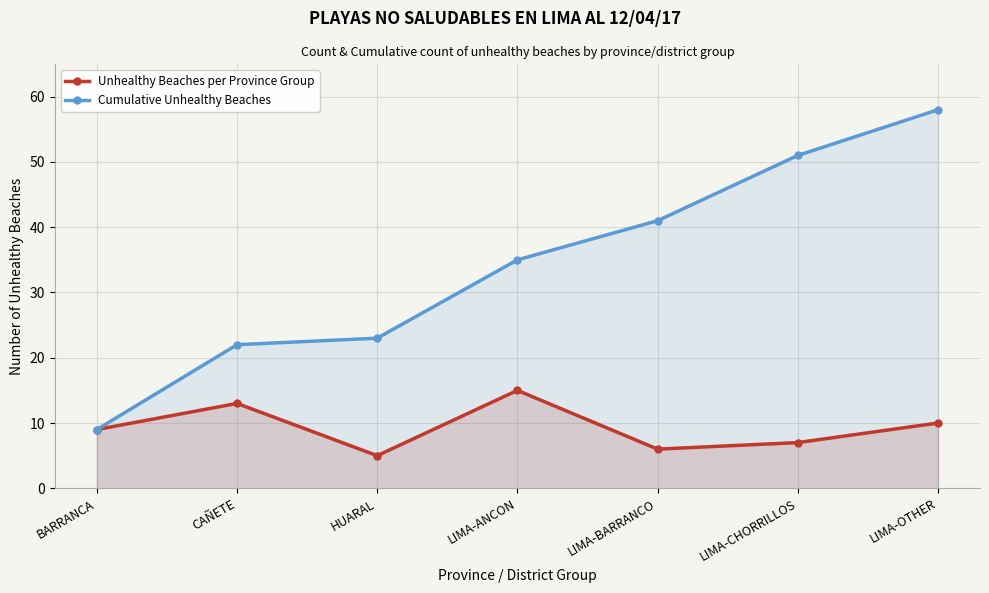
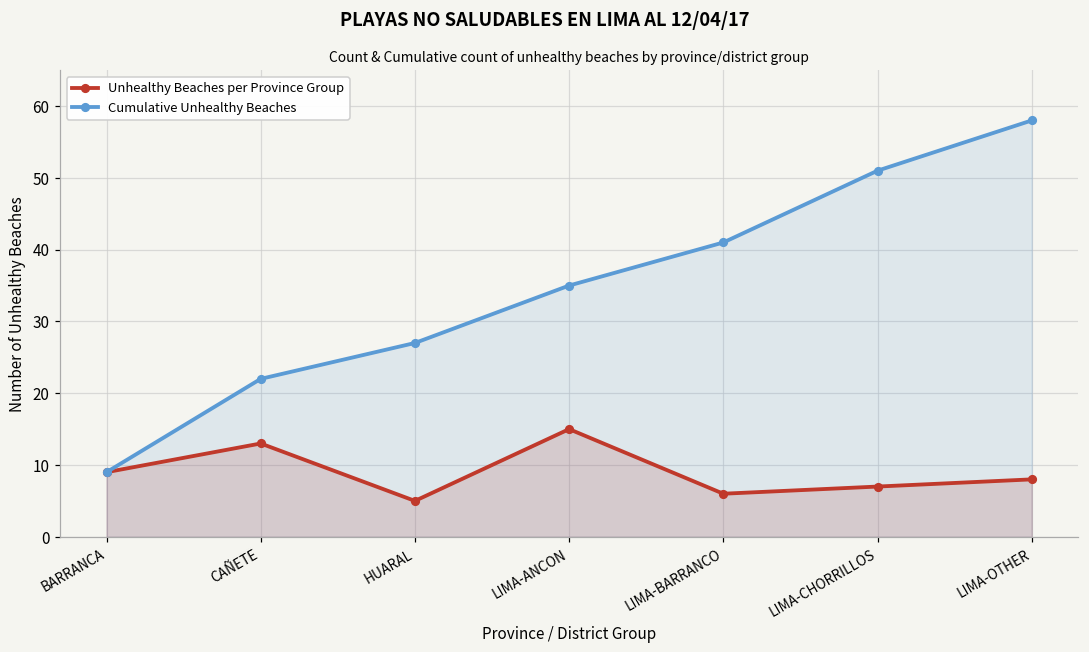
Cumulative Unhealthy Beaches, HUARAL: 23 -> 27
Unhealthy Beaches per Province Group, LIMA-OTHER: 10 -> 8
